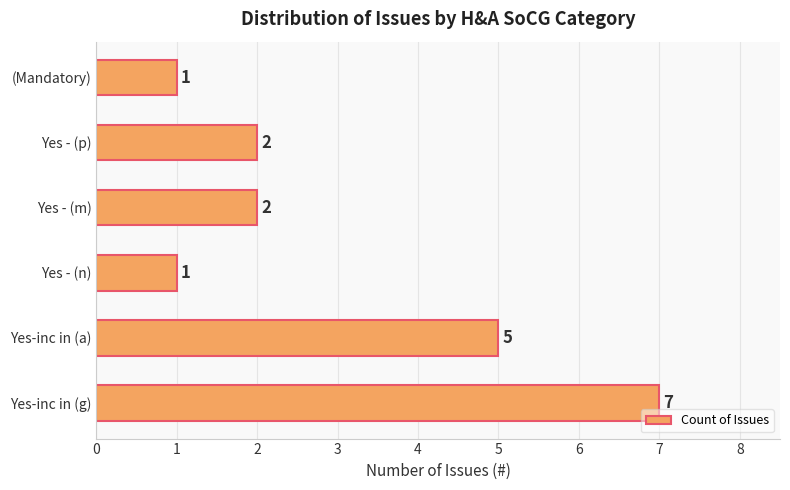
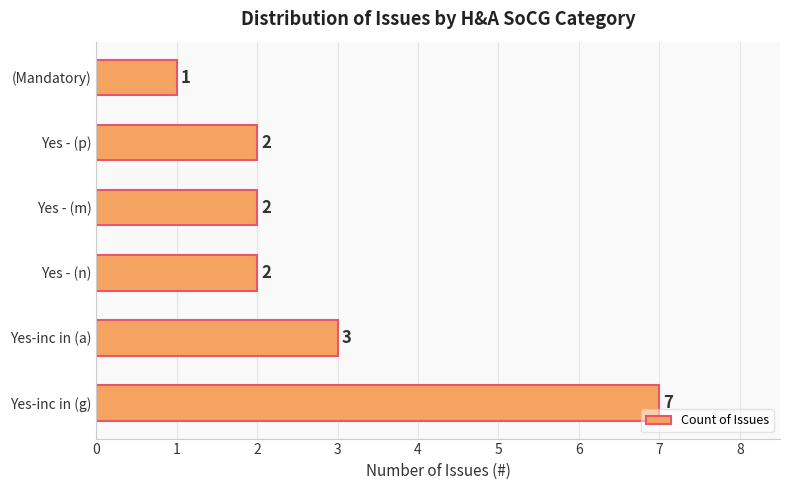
Yes - (n): 1 -> 2
Yes-inc in (a): 5 -> 3
